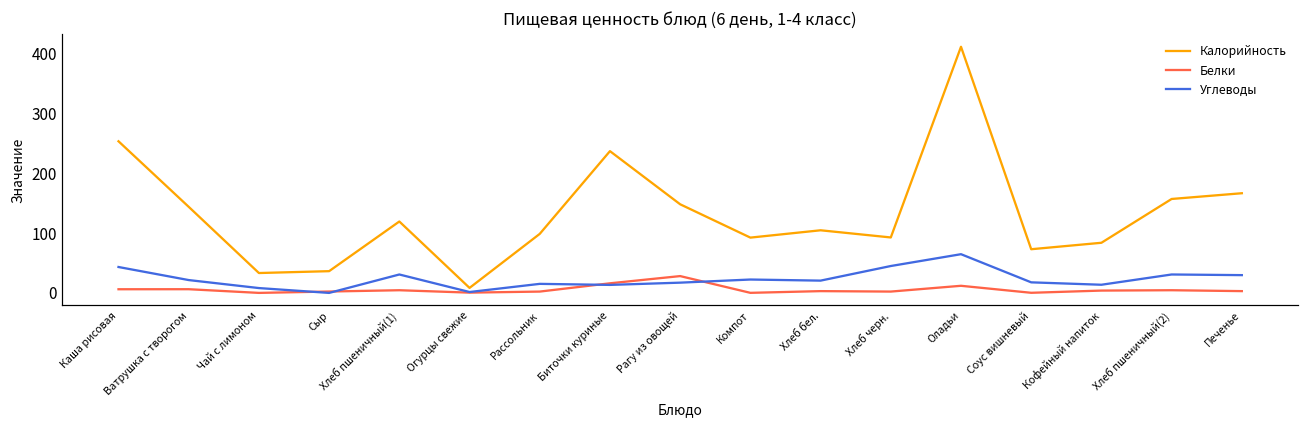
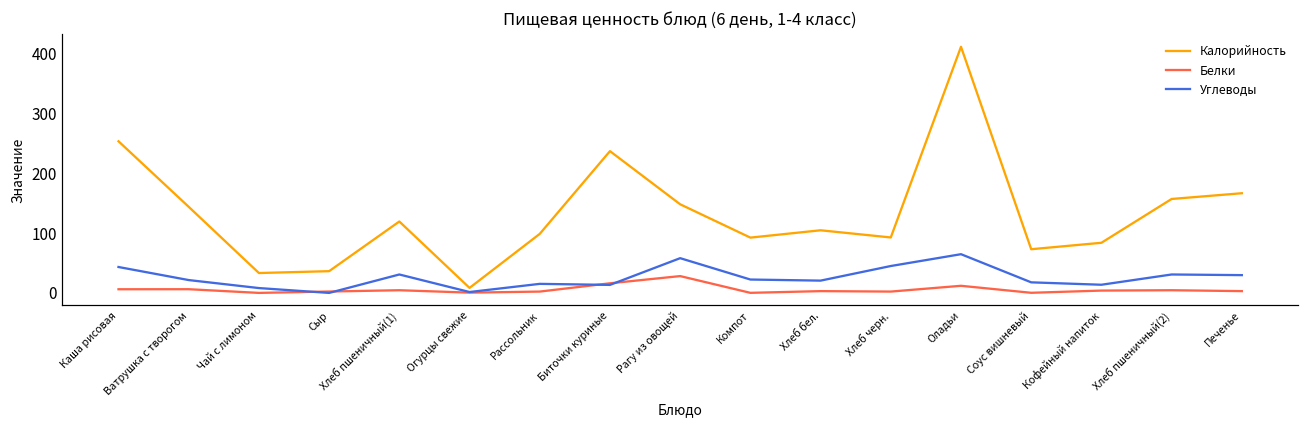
Углеводы, Рагу из овощей: 20 -> 60
